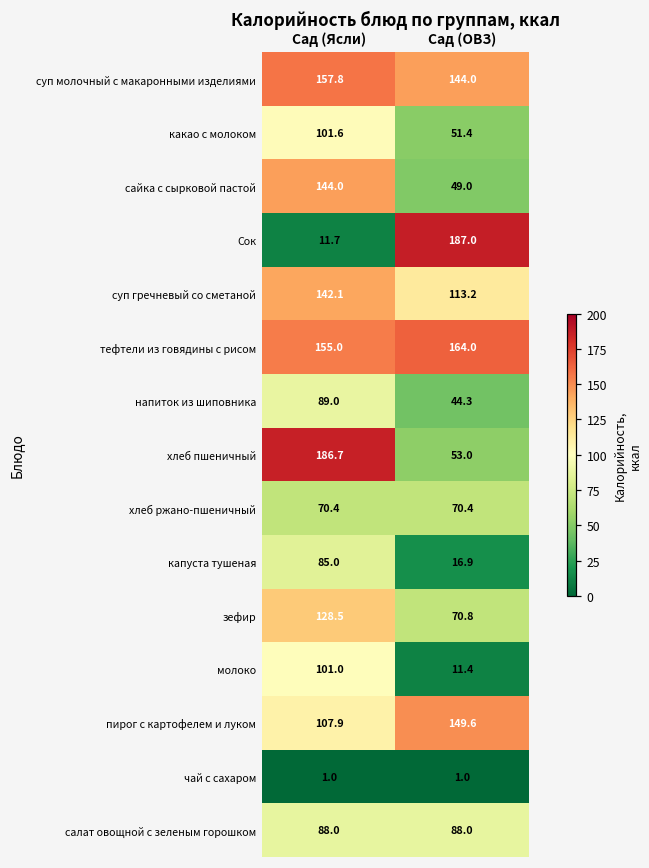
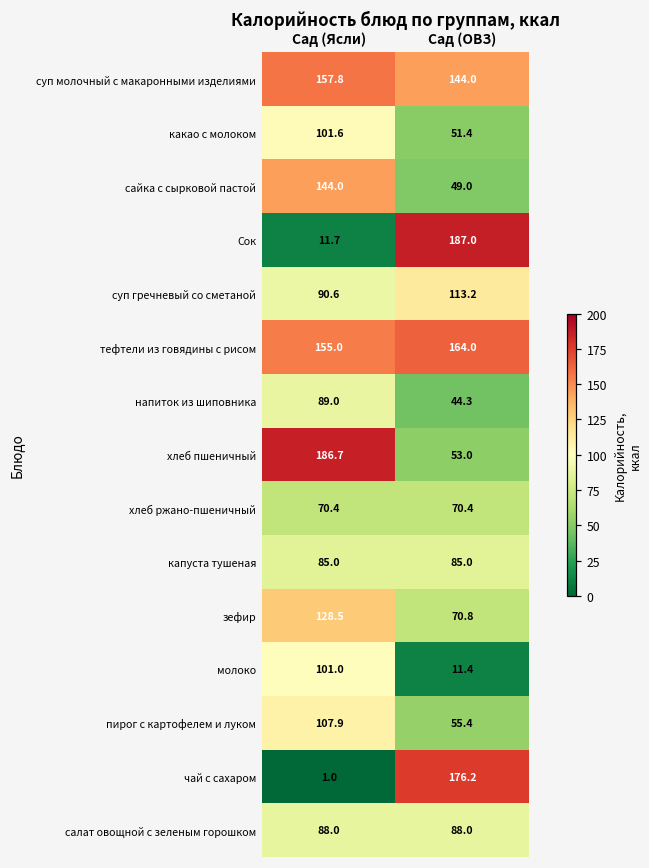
суп гречневый со сметаной, Сад (Ясли): 142.1 -> 90.6
капуста тушеная, Сад (ОВЗ): 16.9 -> 85.0
пирог с картофелем и луком, Сад (ОВЗ): 149.6 -> 55.4
чай с сахаром, Сад (ОВЗ): 1.0 -> 176.2
